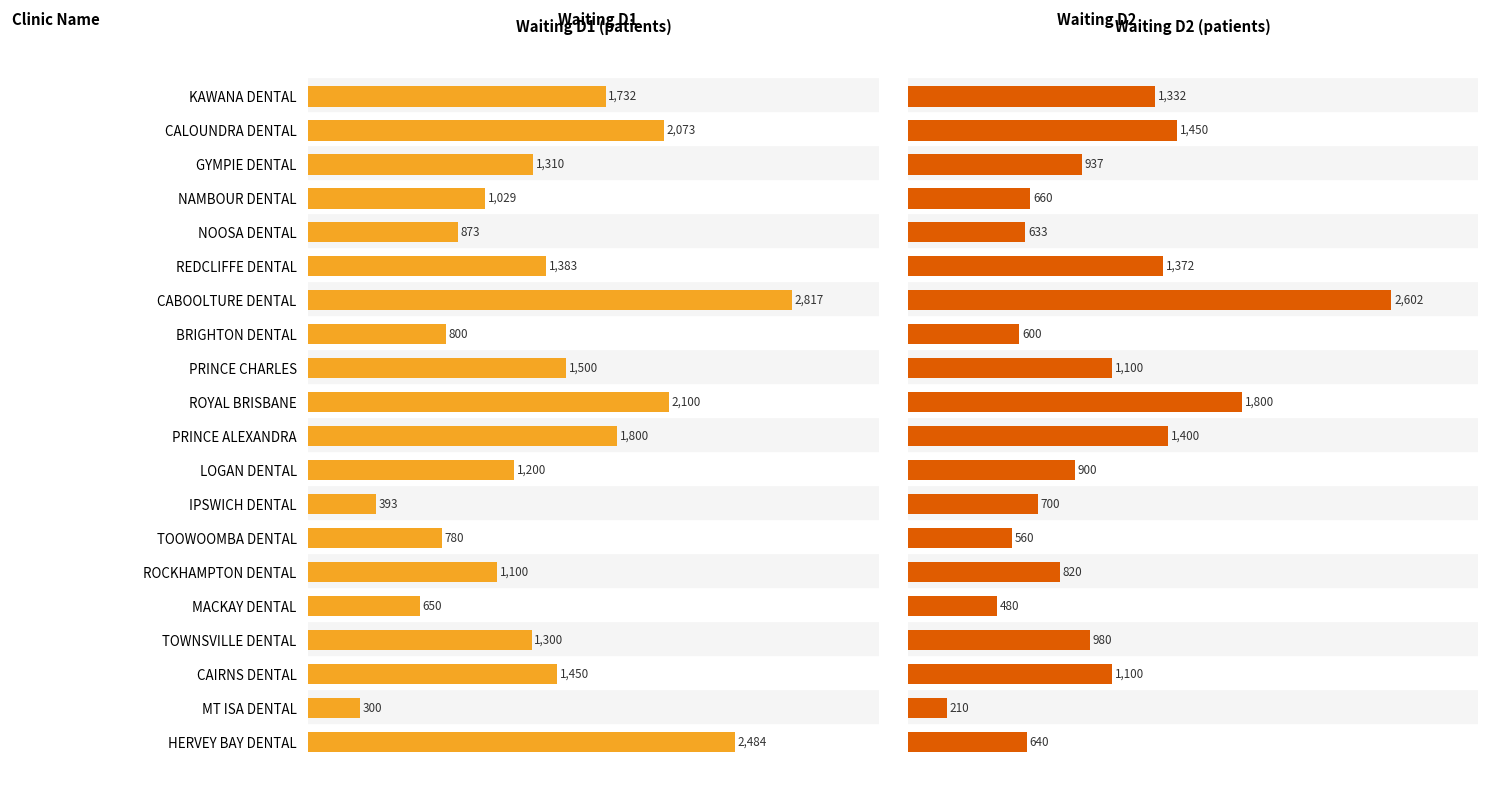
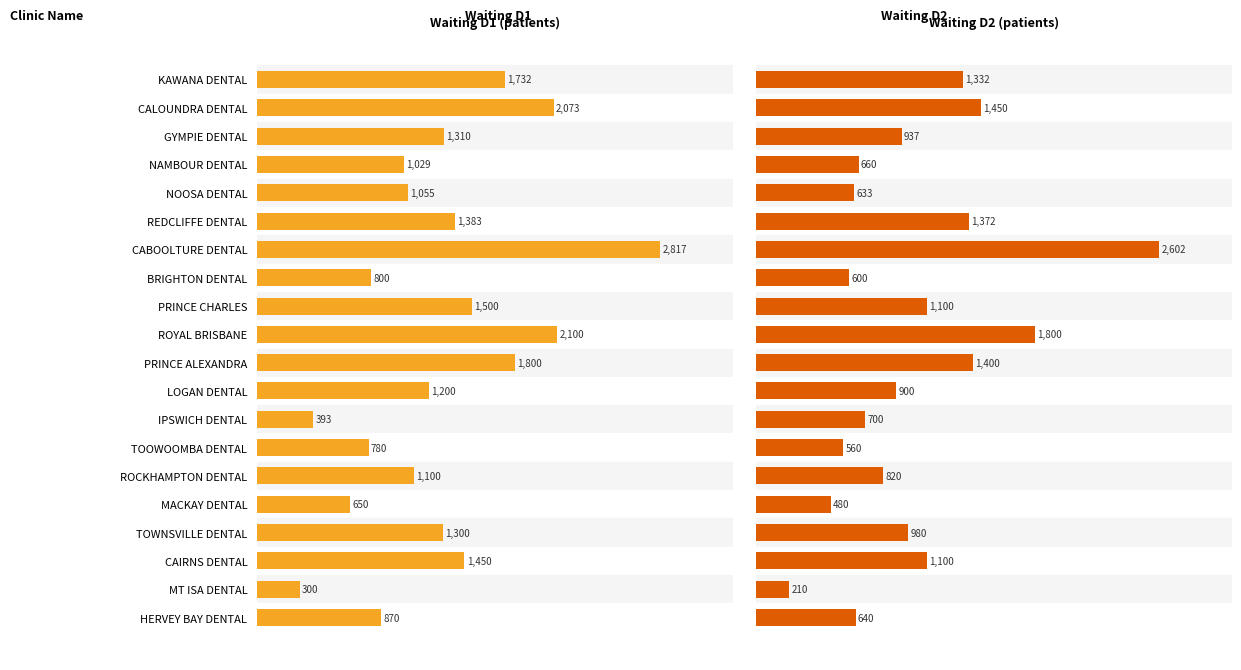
Waiting D1 (patients), NOOSA DENTAL: 873 -> 1,055
Waiting D1 (patients), HERVEY BAY DENTAL: 2,484 -> 870
